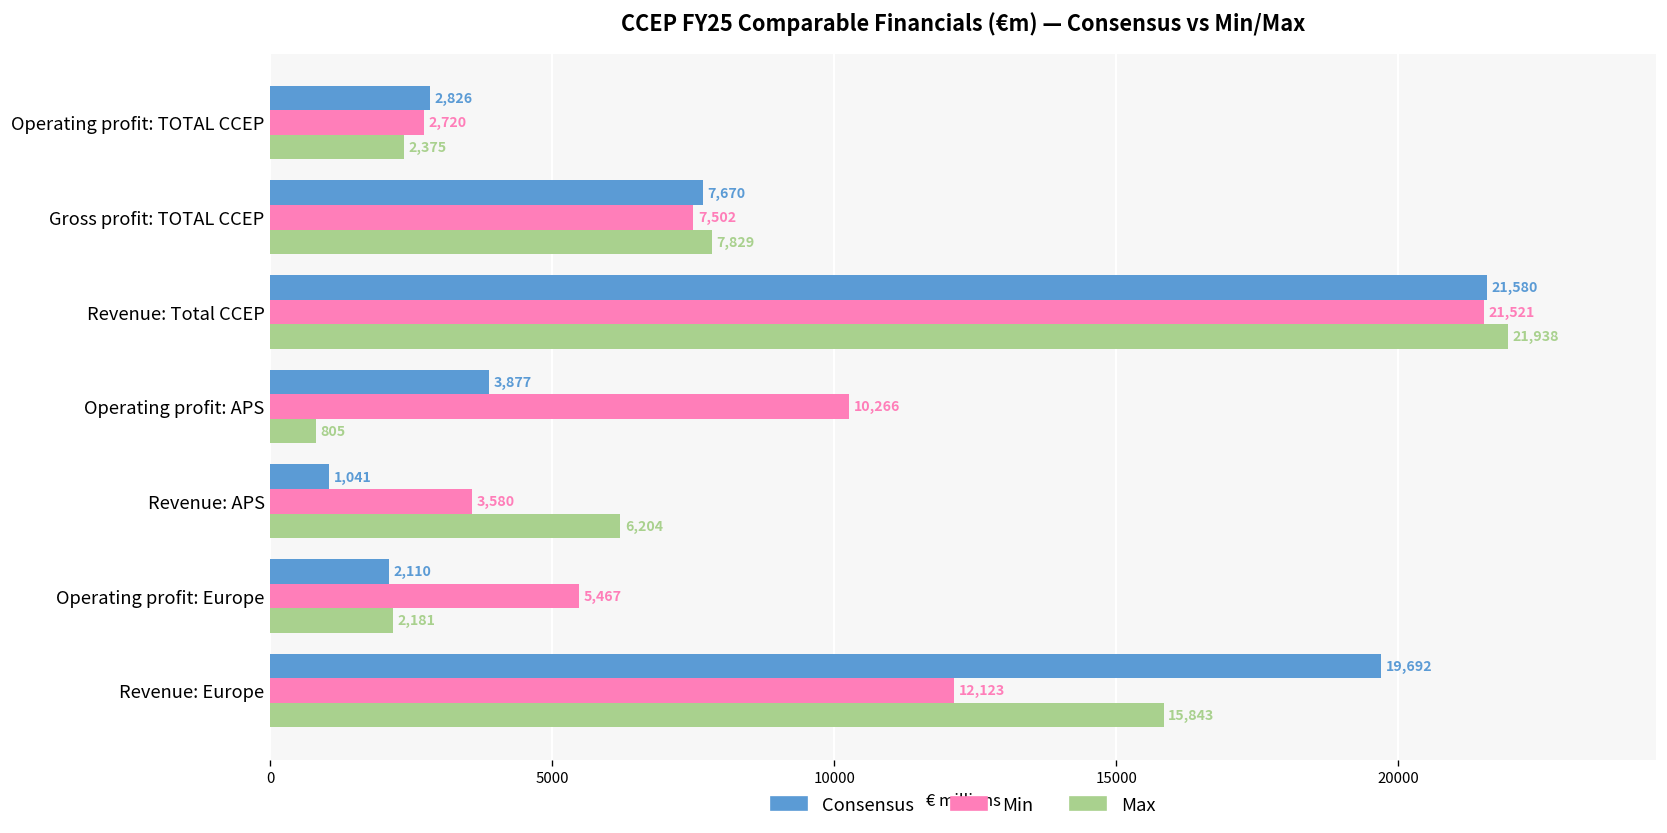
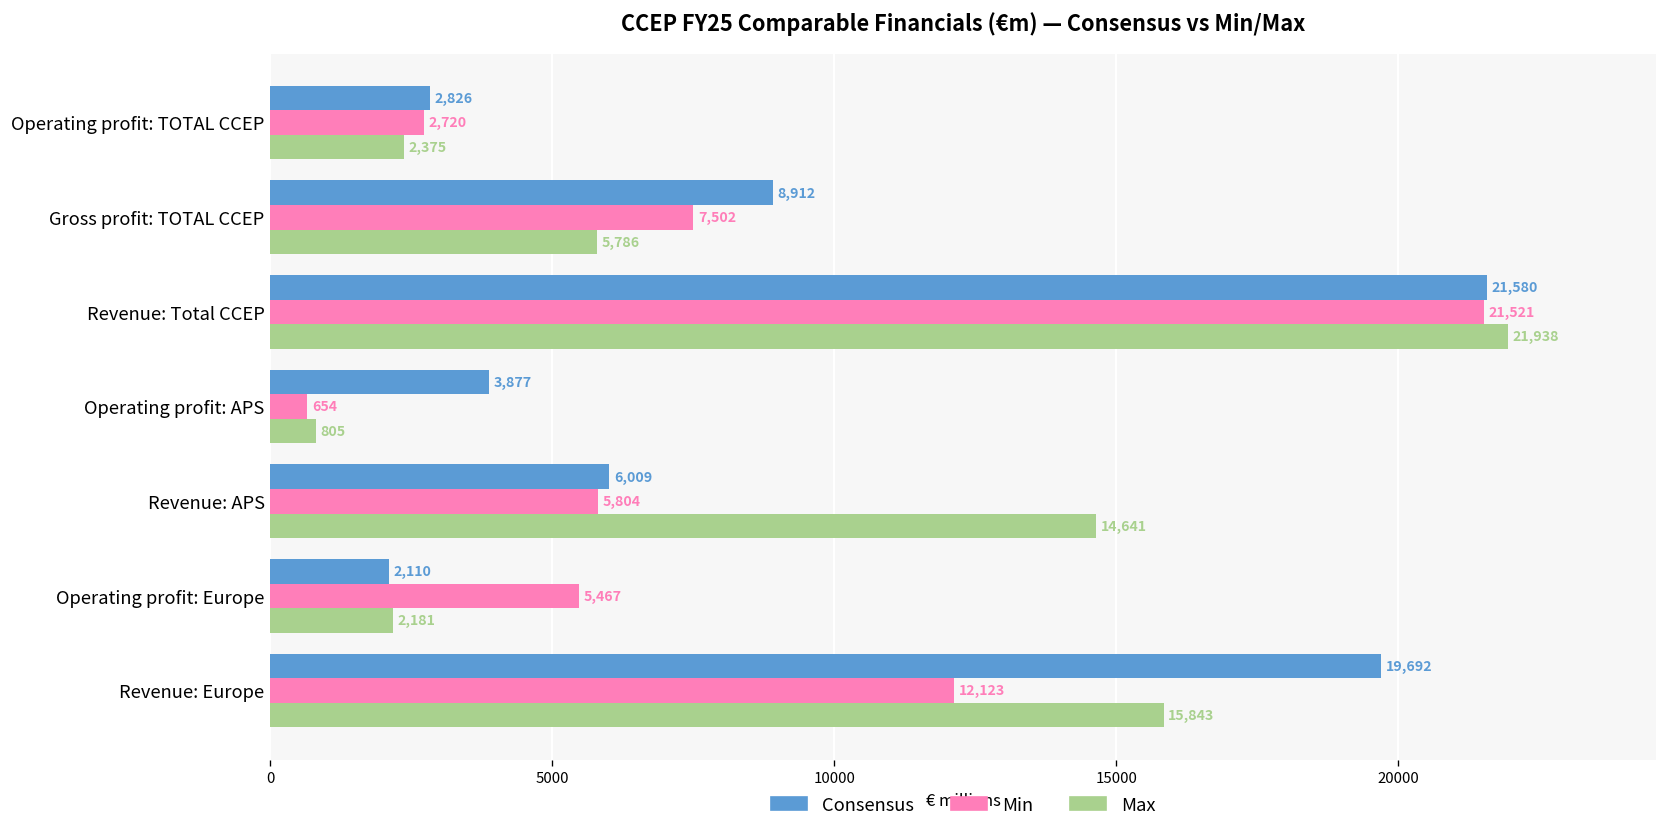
Consensus, Gross profit: TOTAL CCEP: 7,670 -> 8,912
Max, Gross profit: TOTAL CCEP: 7,829 -> 5,786
Min, Operating profit: APS: 10,266 -> 654
Consensus, Revenue: APS: 1,041 -> 6,009
Min, Revenue: APS: 3,580 -> 5,804
Max, Revenue: APS: 6,204 -> 14,641
